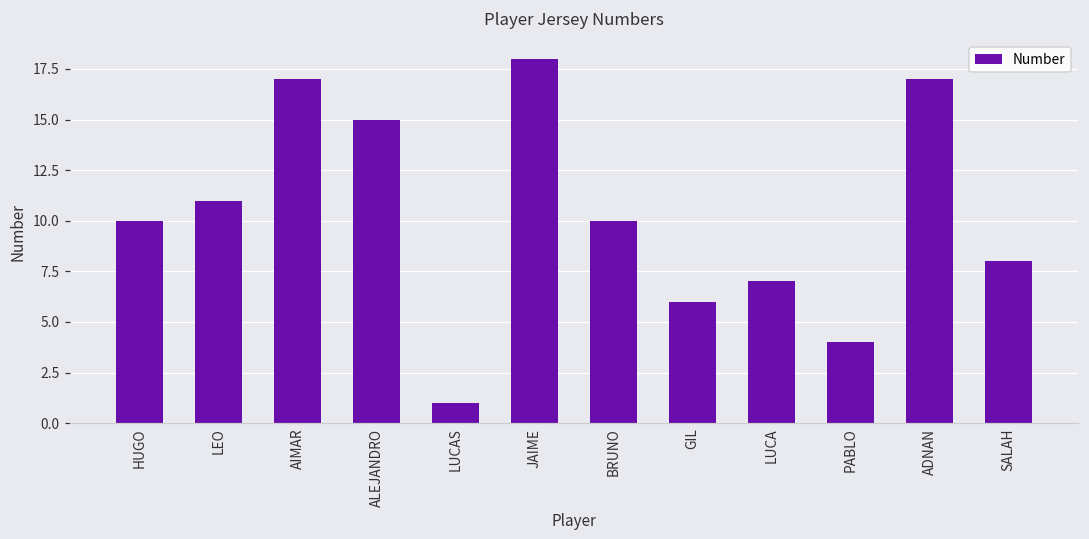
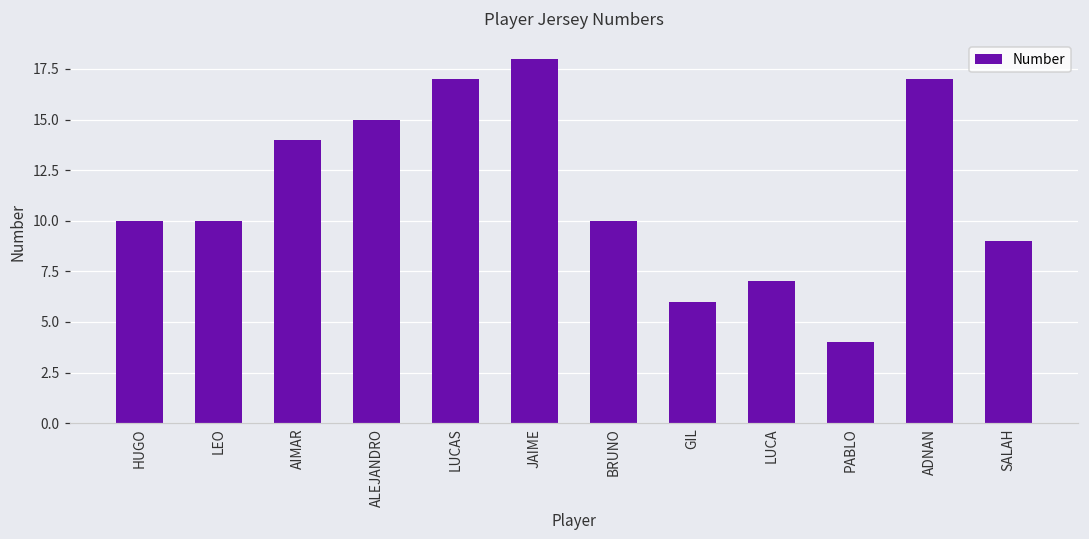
LEO: 11 -> 10
AIMAR: 17 -> 14
LUCAS: 1 -> 17
SALAH: 8 -> 9
